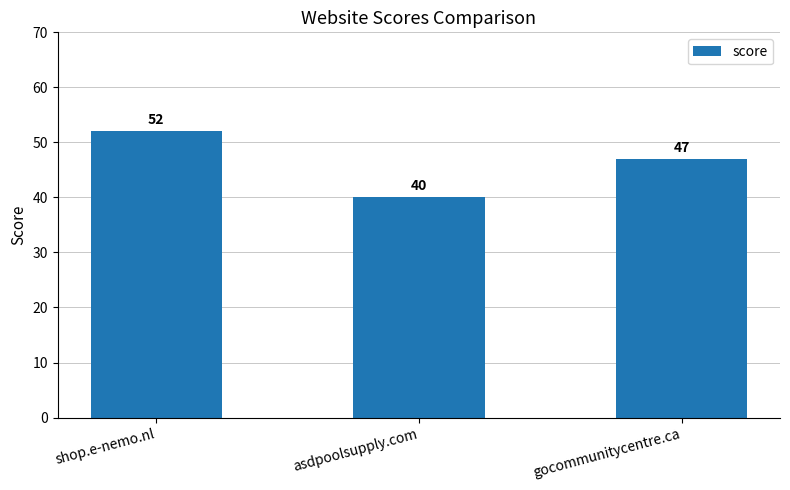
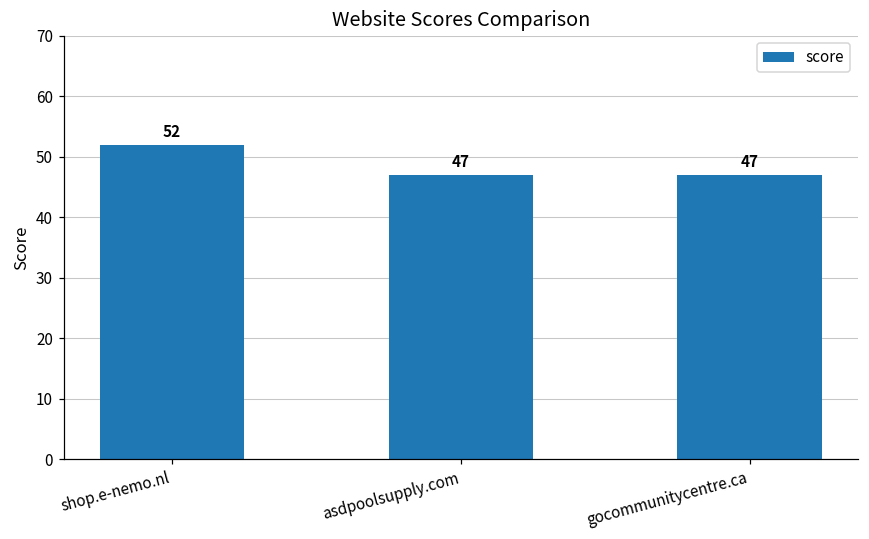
asdpoolsupply.com: 40 -> 47
